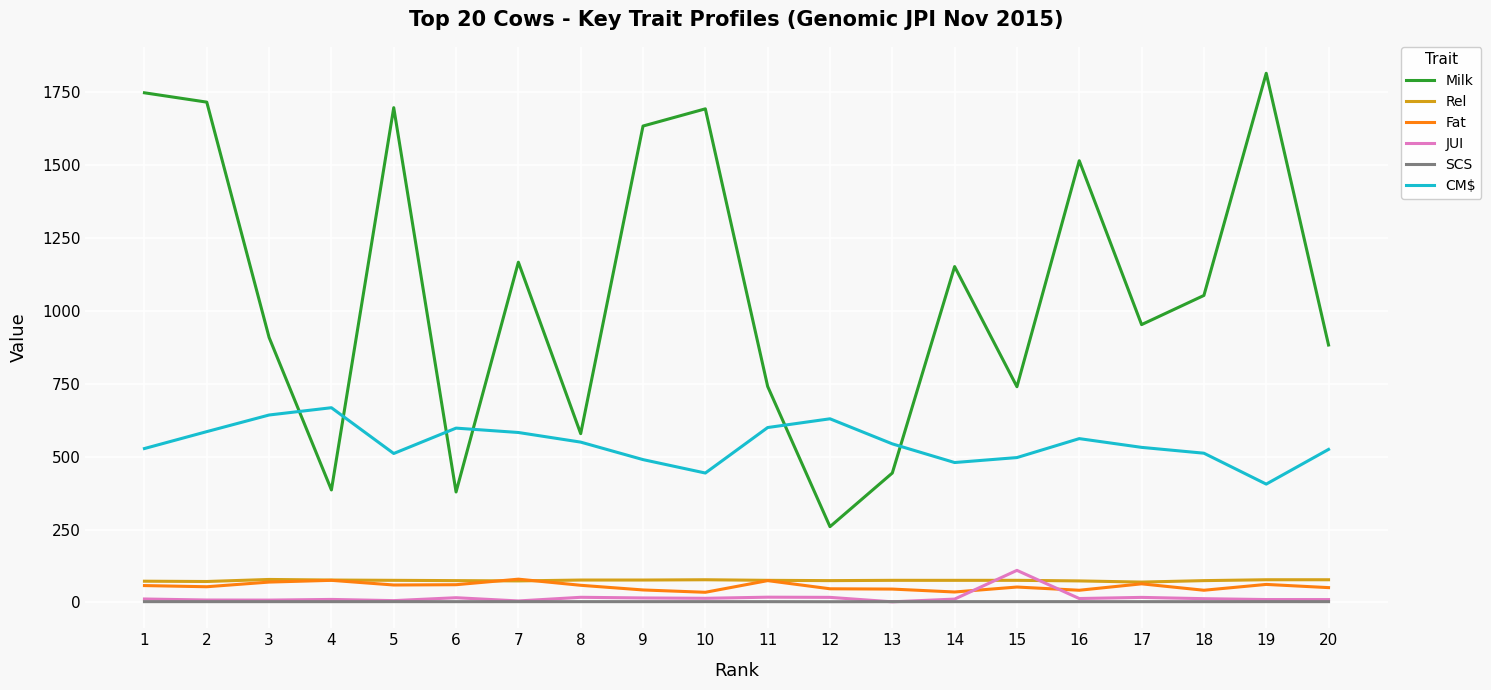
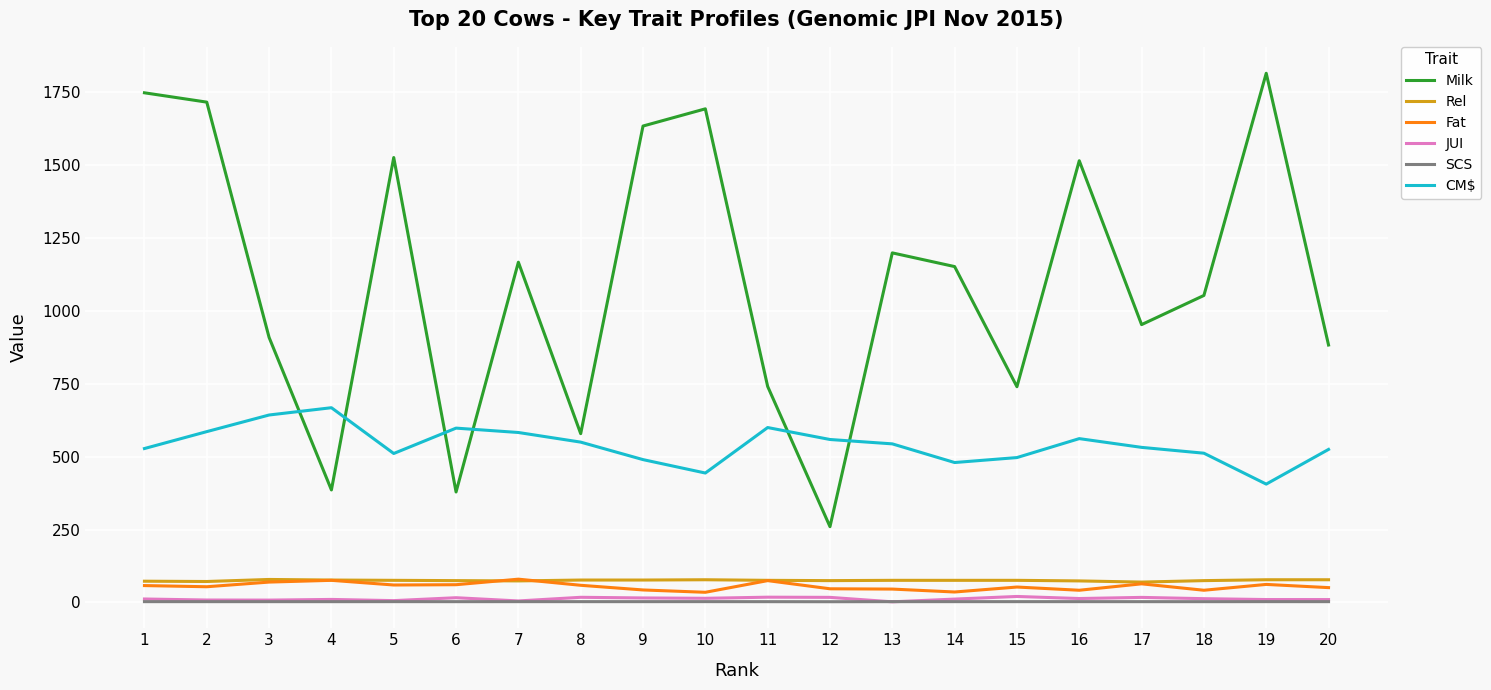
Milk, 5: 1700 -> 1530
CM$, 12: 630 -> 560
Milk, 13: 440 -> 1200
JUI, 15: 110 -> 20
